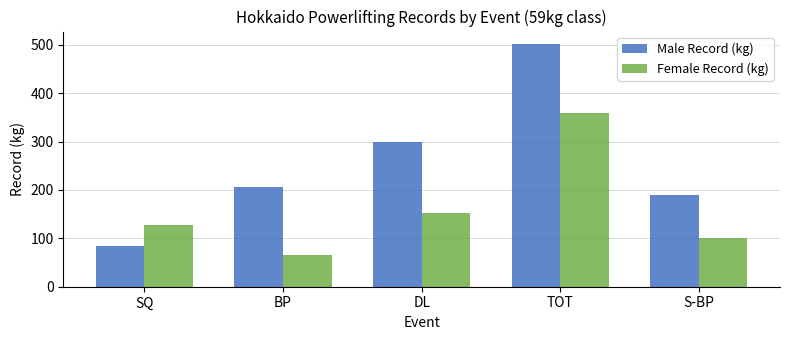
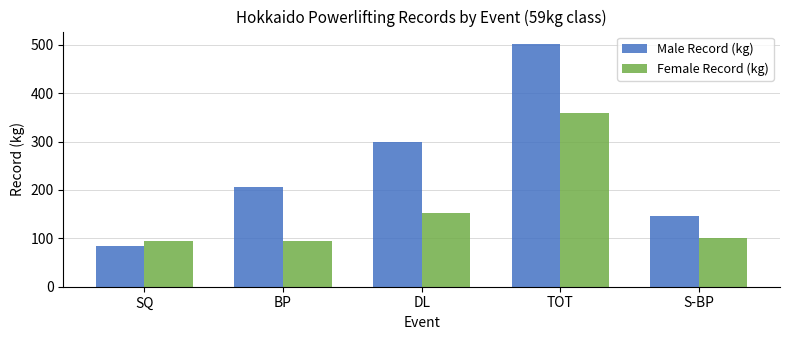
Female Record (kg), SQ: 130 -> 90
Female Record (kg), BP: 70 -> 100
Male Record (kg), S-BP: 190 -> 150
